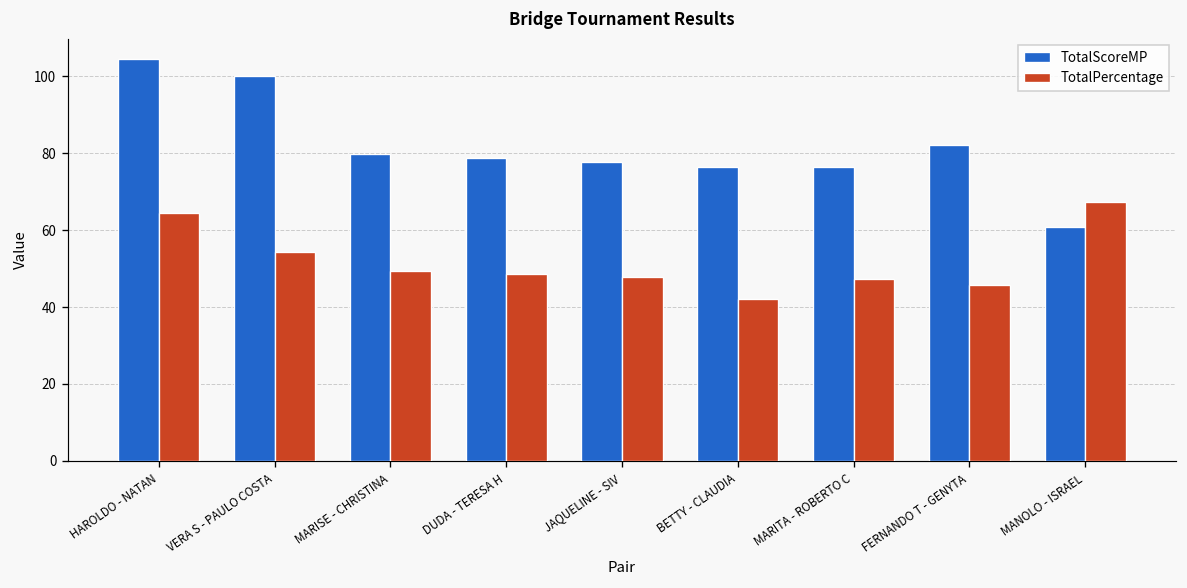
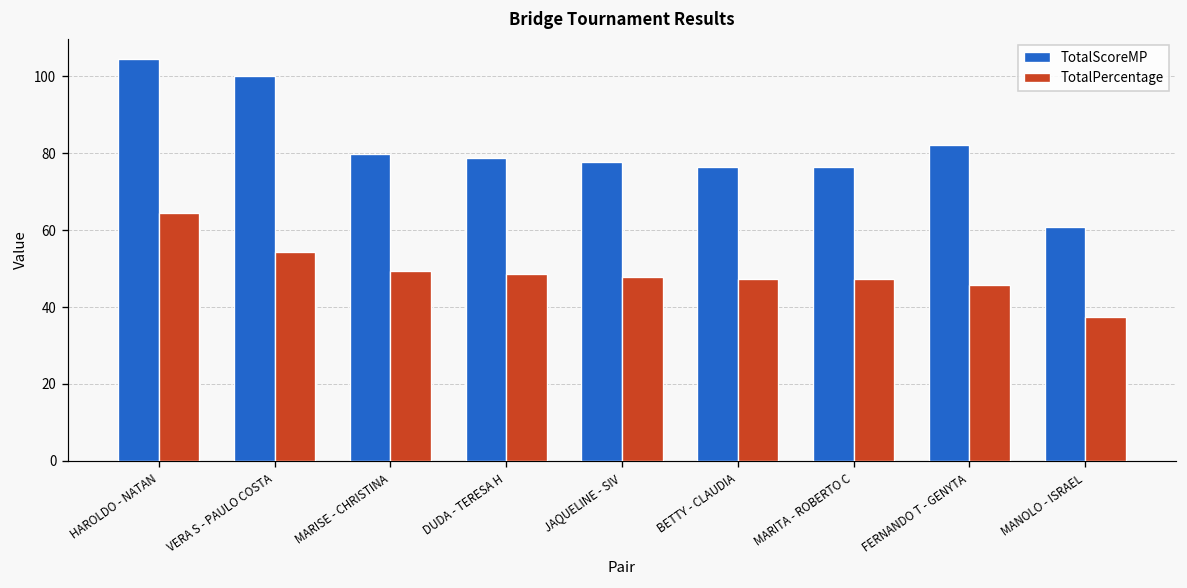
TotalPercentage, BETTY - CLAUDIA: 42 -> 47
TotalPercentage, MANOLO - ISRAEL: 67 -> 38
